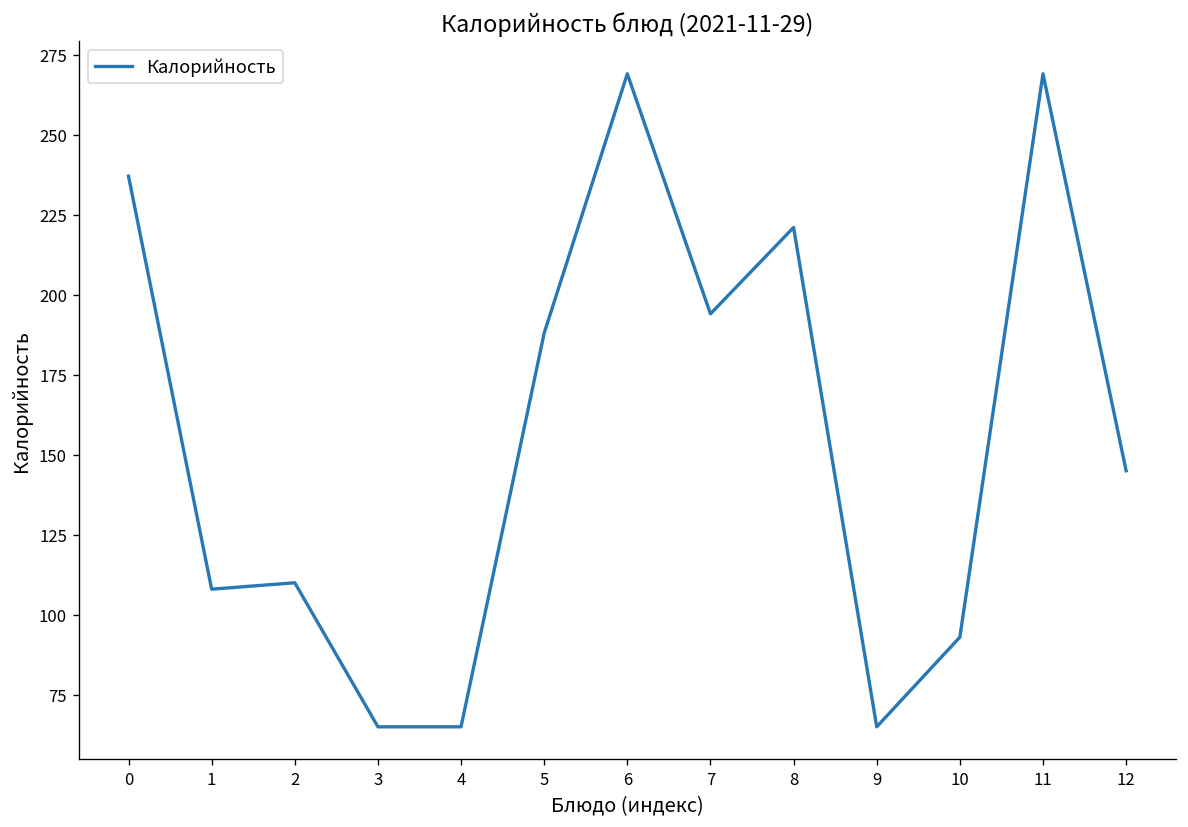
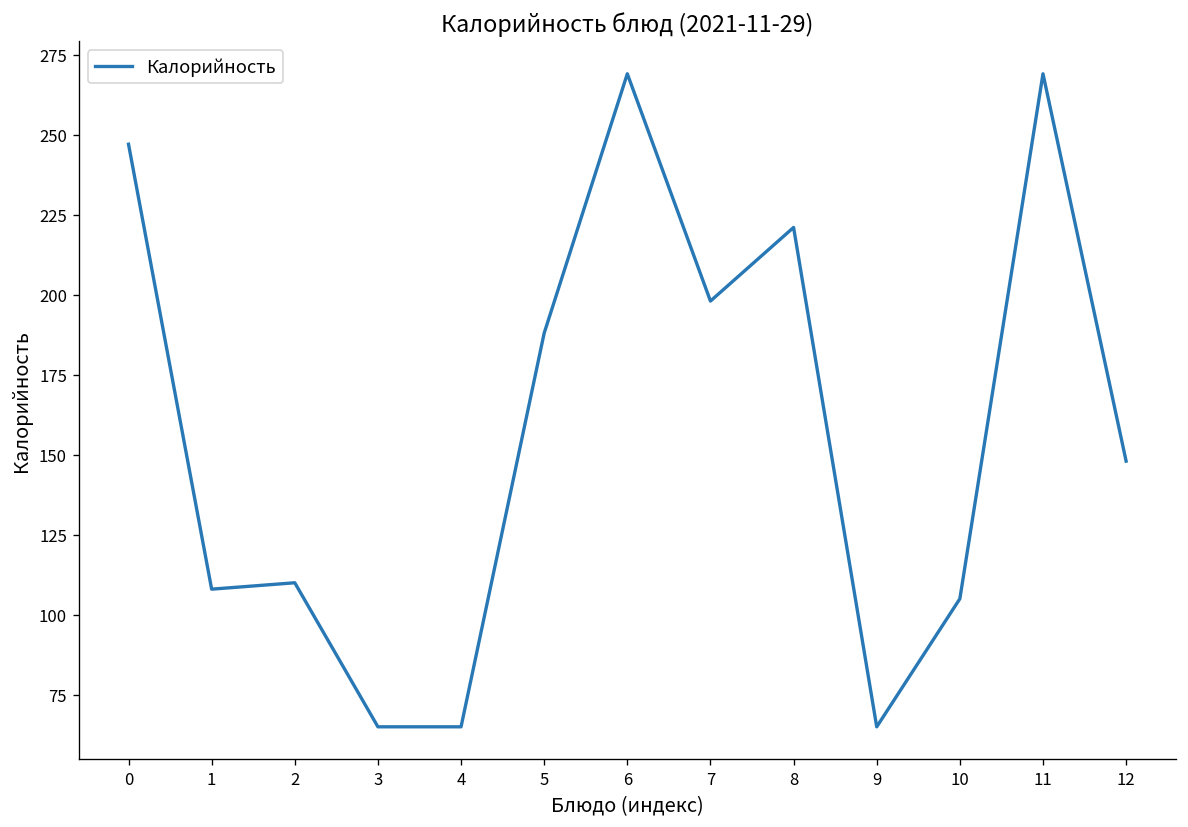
0: 237 -> 247
7: 194 -> 198
10: 93 -> 105
12: 145 -> 148
